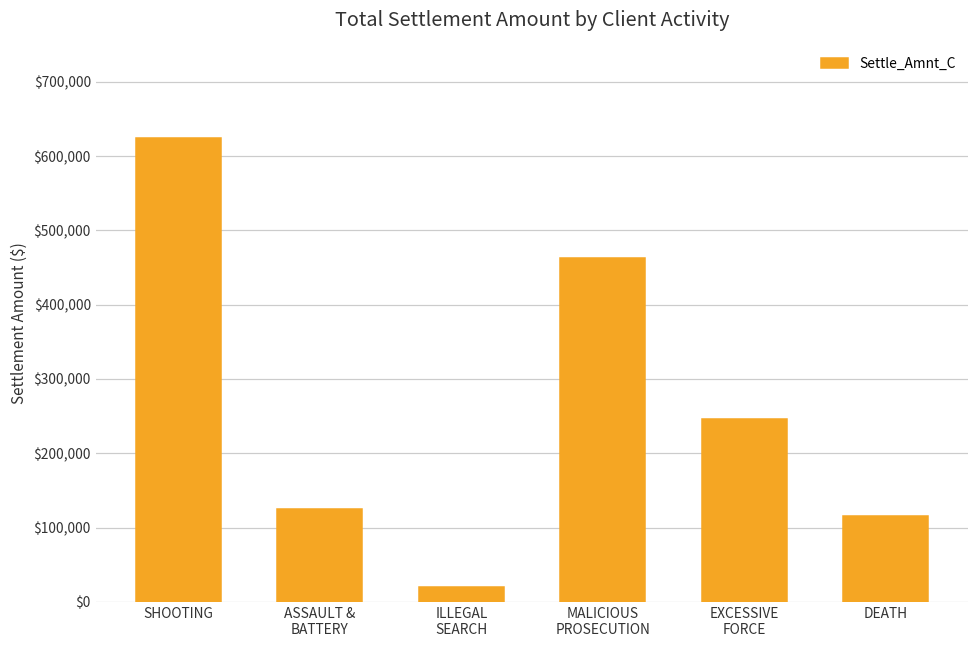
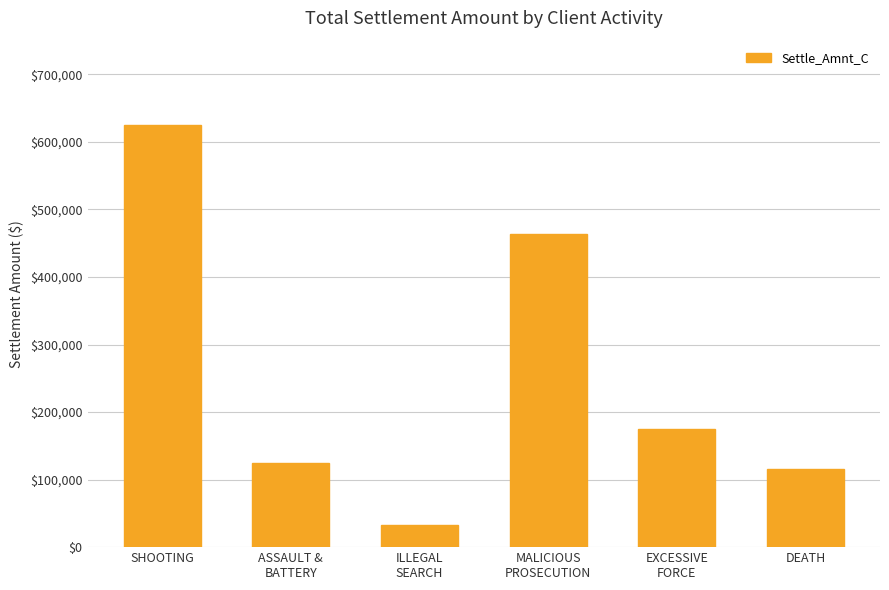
ILLEGAL SEARCH: $20,000 -> $30,000
EXCESSIVE FORCE: $250,000 -> $170,000
